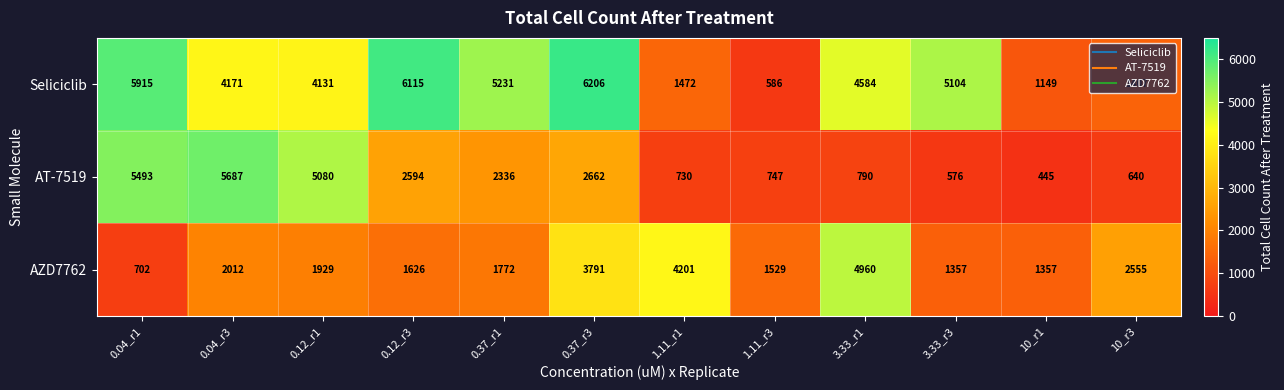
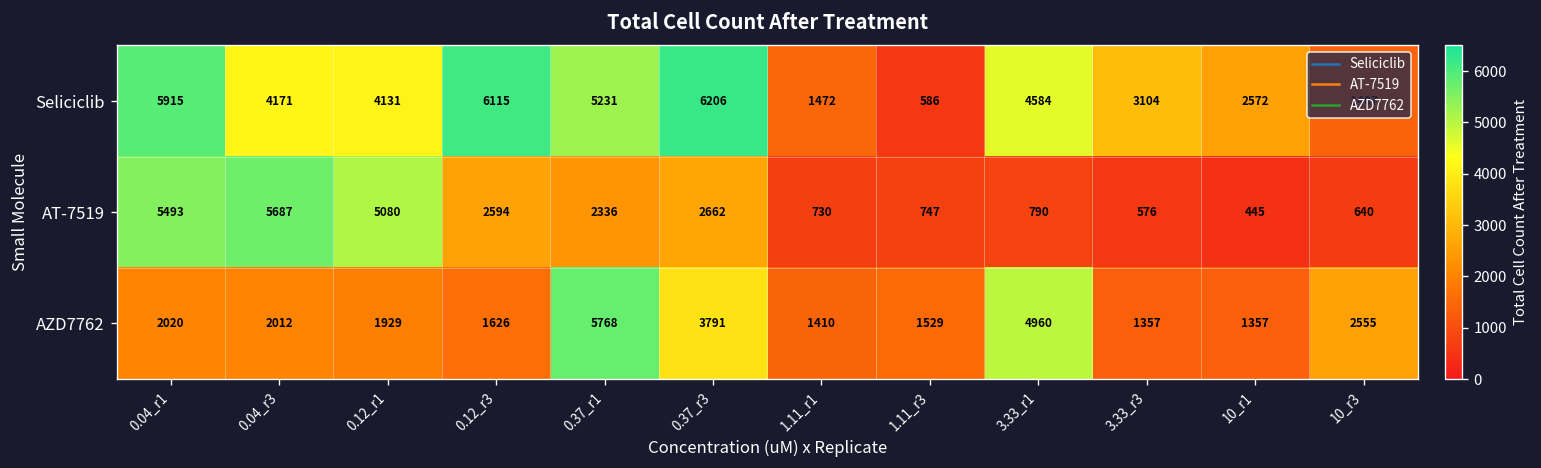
Seliciclib, 3.33_r3: 5104 -> 3104
Seliciclib, 10_r1: 1149 -> 2572
AZD7762, 0.04_r1: 702 -> 2020
AZD7762, 0.37_r1: 1772 -> 5768
AZD7762, 1.11_r1: 4201 -> 1410
